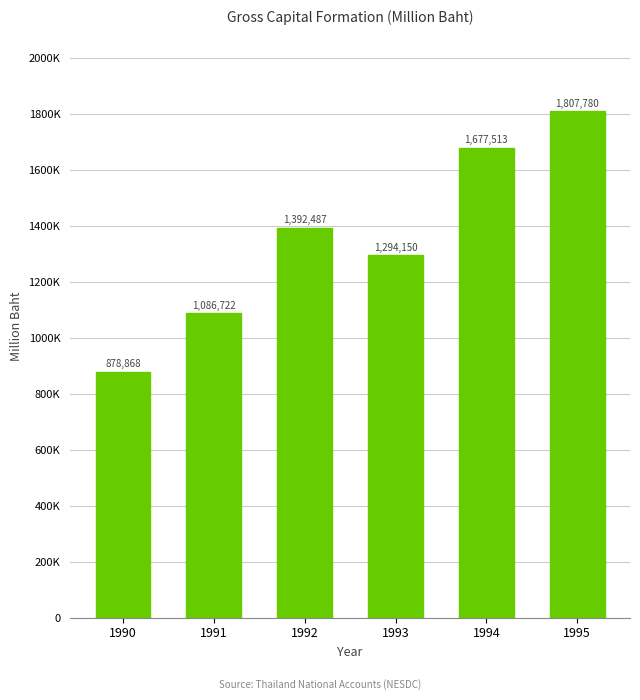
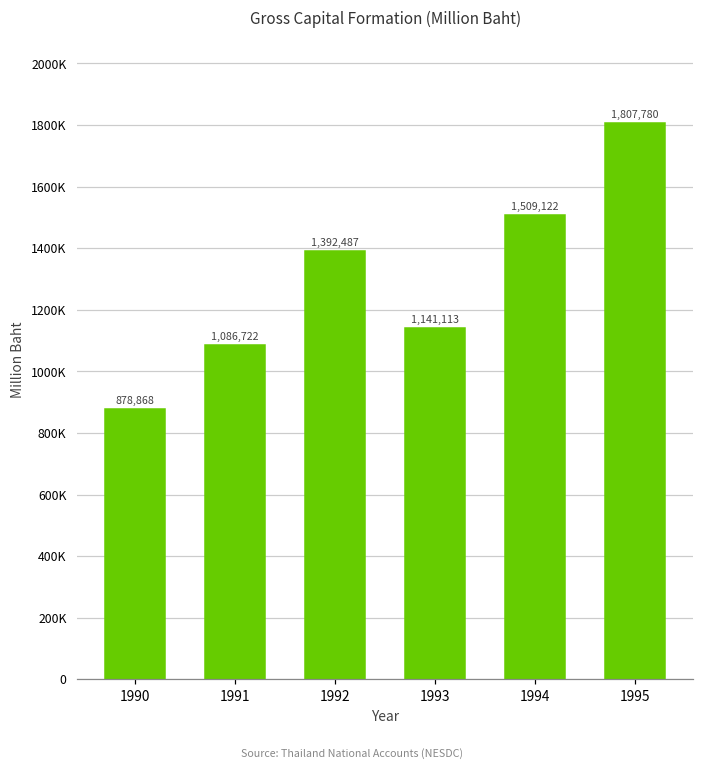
1993: 1,294,150 -> 1,141,113
1994: 1,677,513 -> 1,509,122
